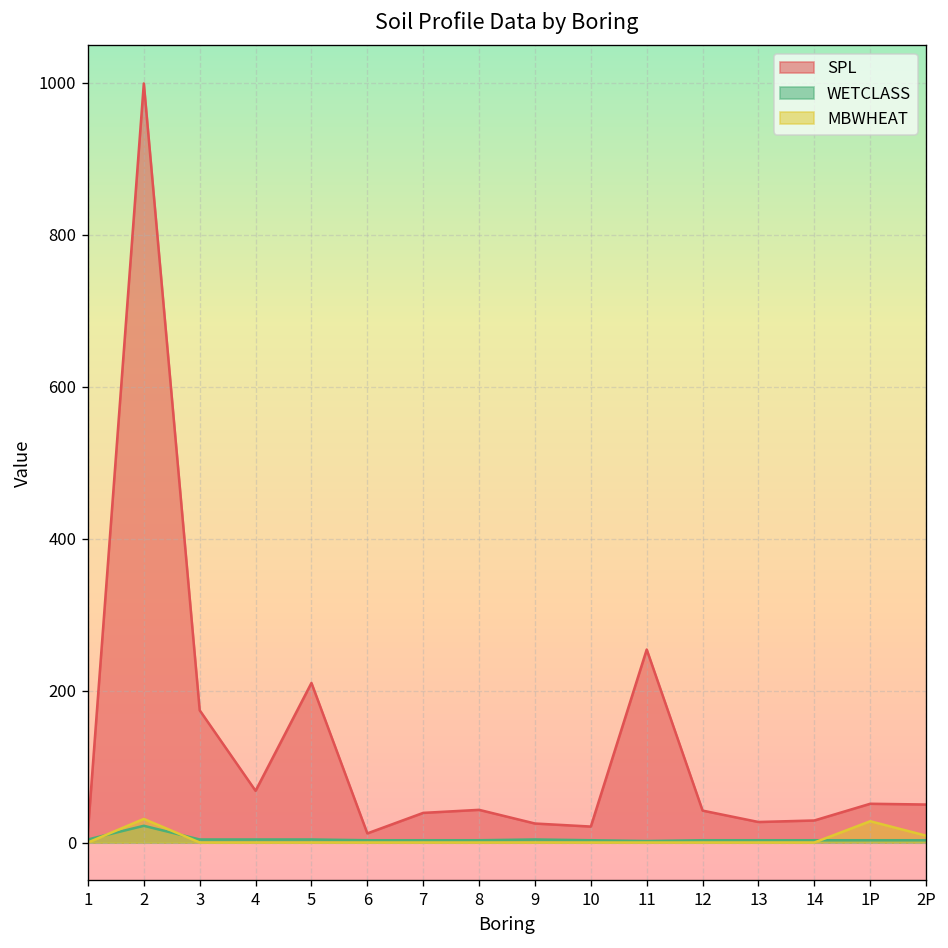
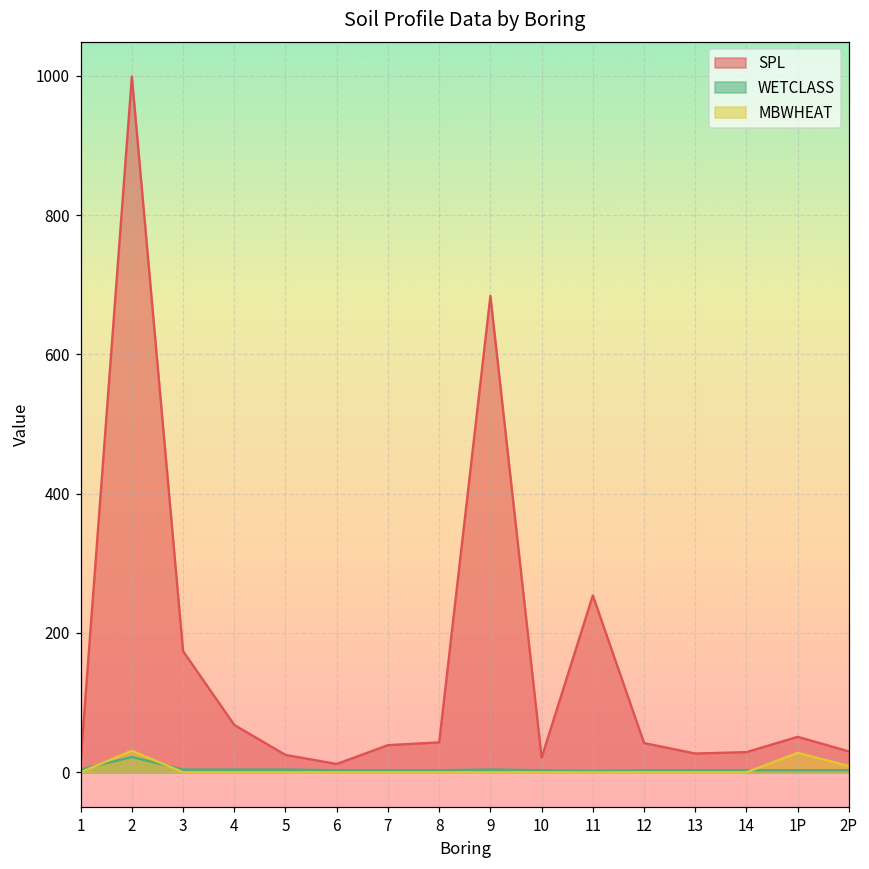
SPL, 5: 210 -> 30
SPL, 9: 30 -> 680
SPL, 2P: 50 -> 30
